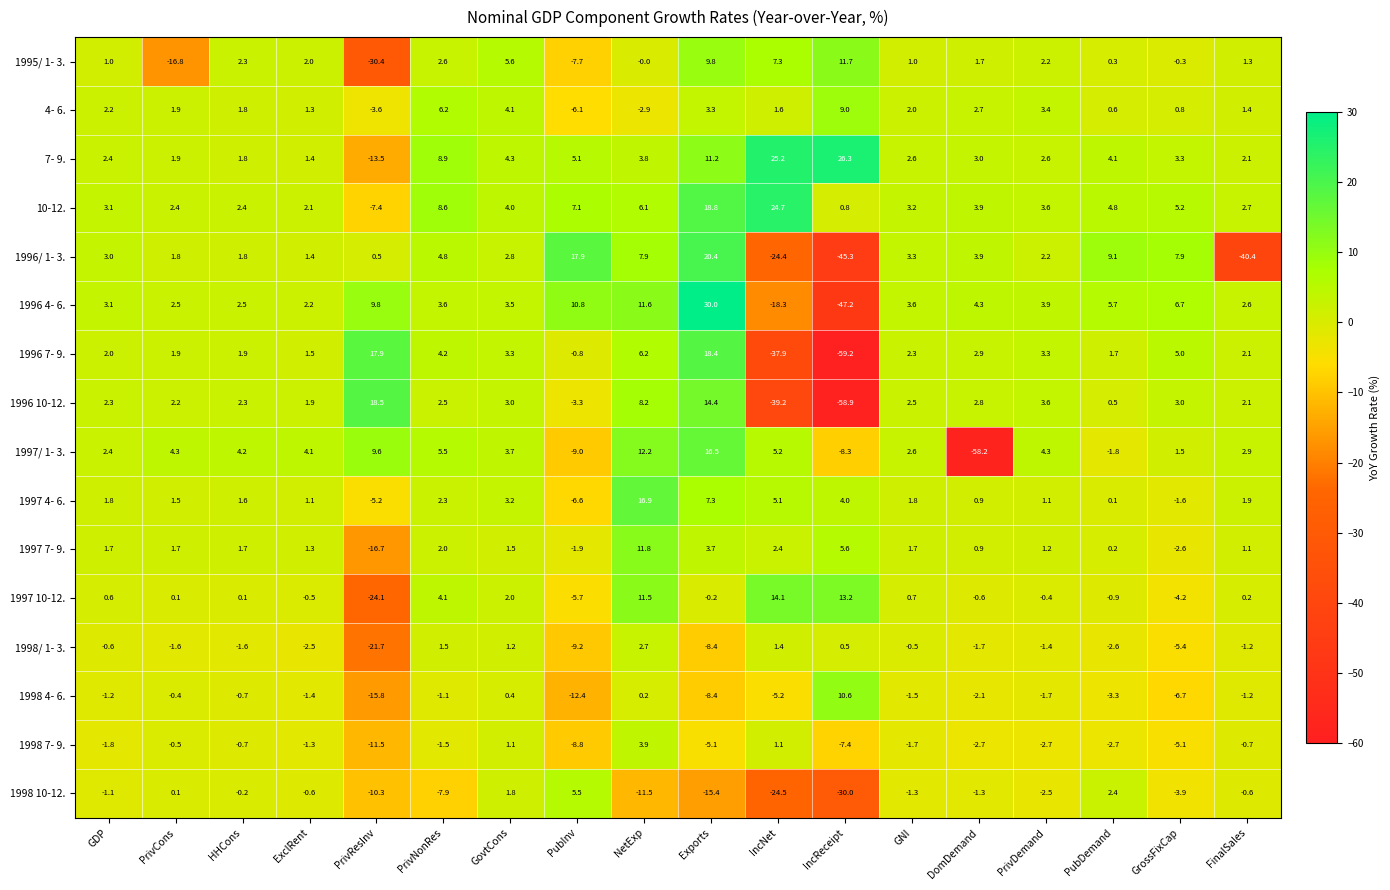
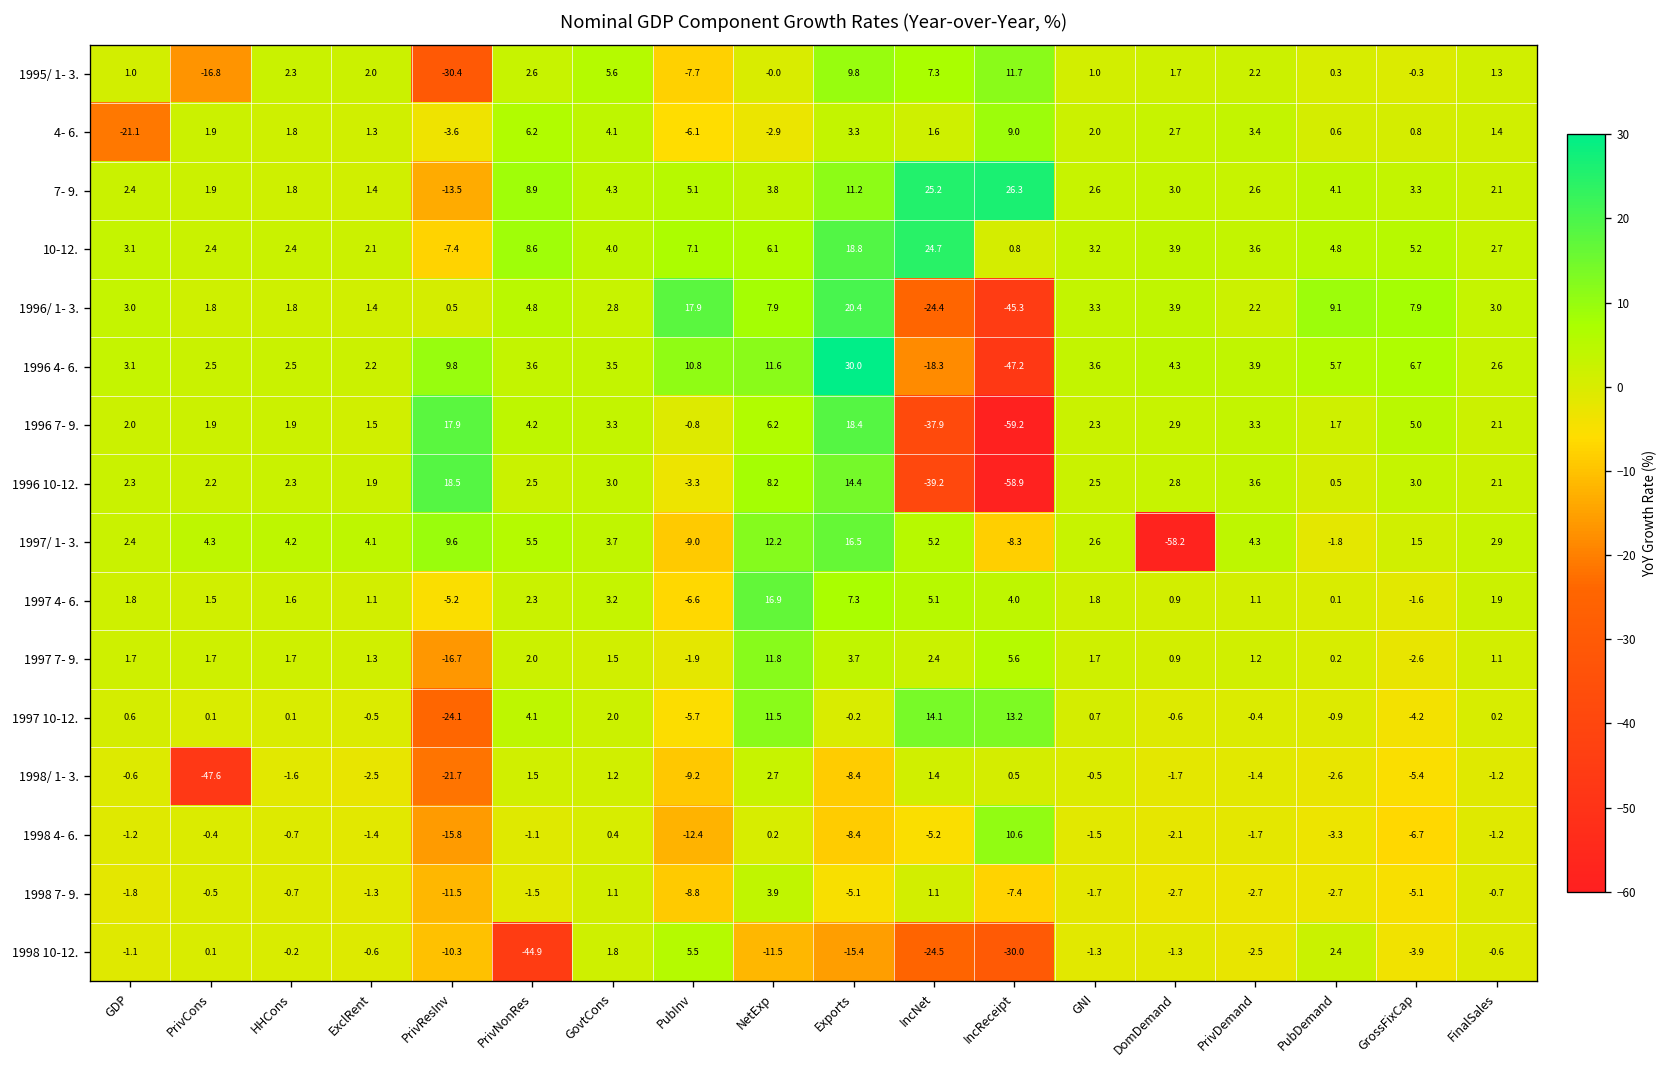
4- 6., GDP: 2.2 -> -21.1
1996/ 1- 3., FinalSales: -40.4 -> 3.0
1998/ 1- 3., PrivCons: -1.6 -> -47.6
1998 10-12., PrivNonRes: -7.9 -> -44.9
